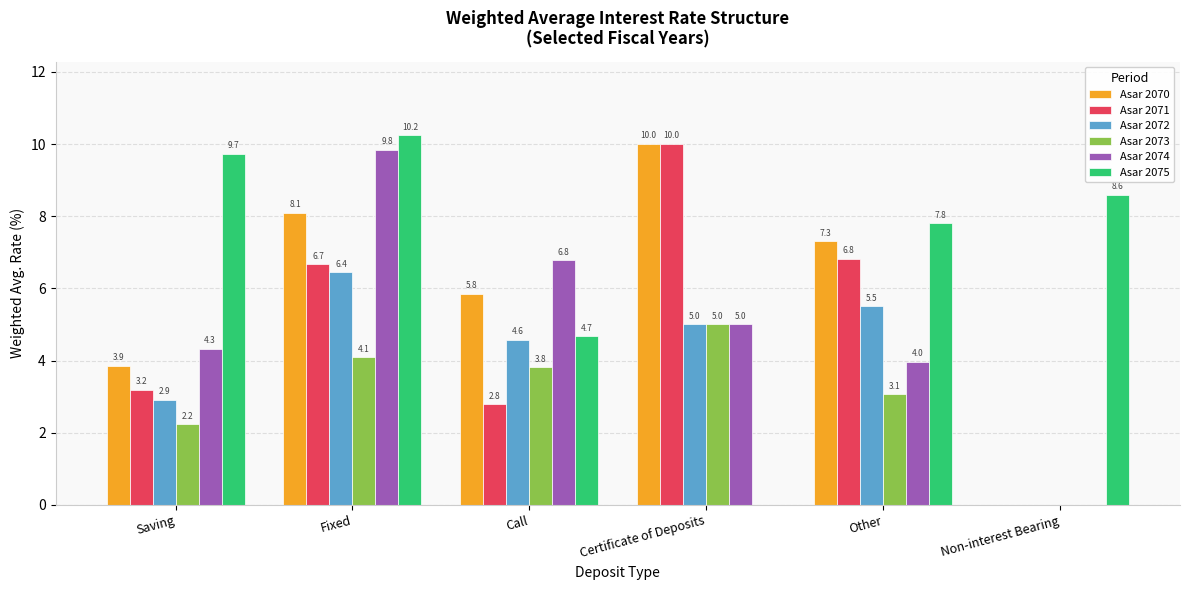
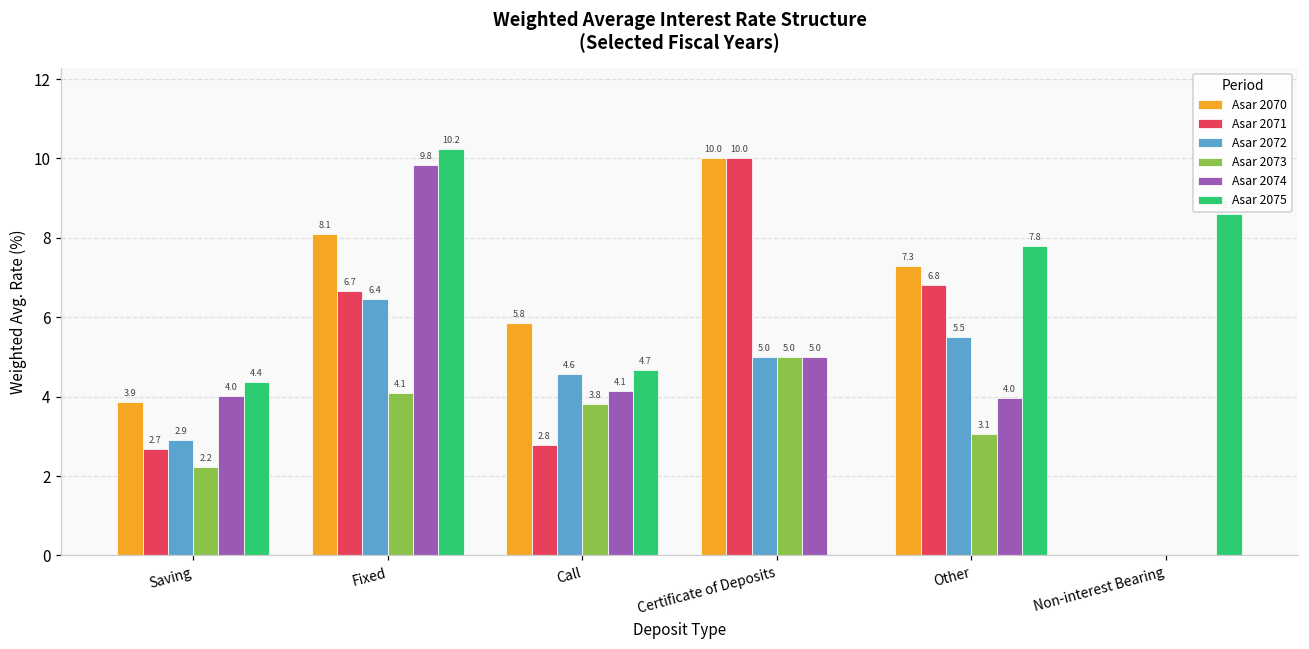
Asar 2071, Saving: 3.2 -> 2.7
Asar 2074, Saving: 4.3 -> 4.0
Asar 2075, Saving: 9.7 -> 4.4
Asar 2074, Call: 6.8 -> 4.1
